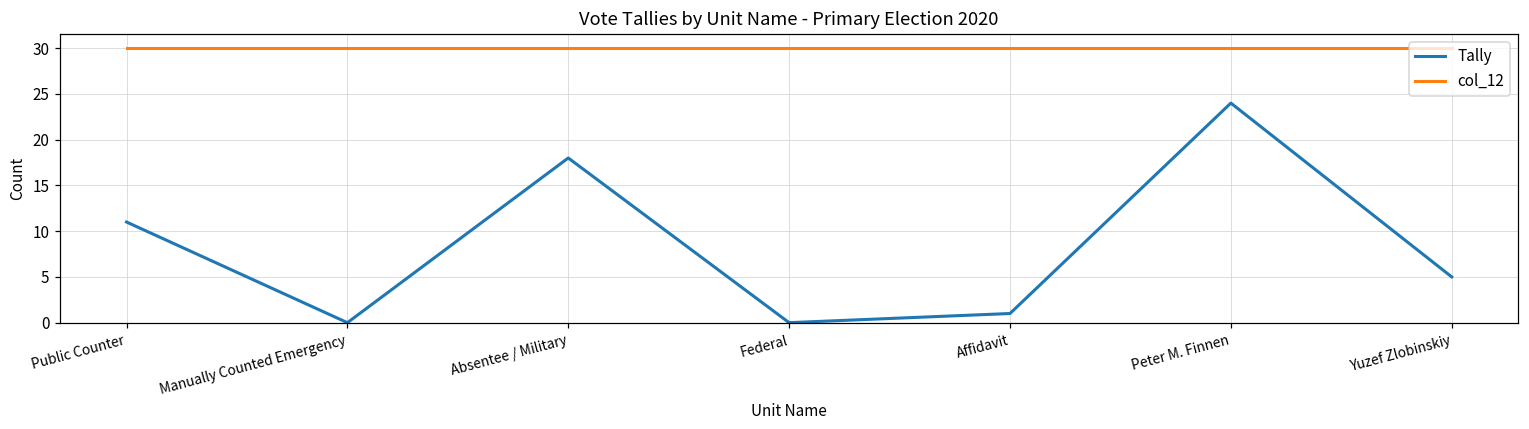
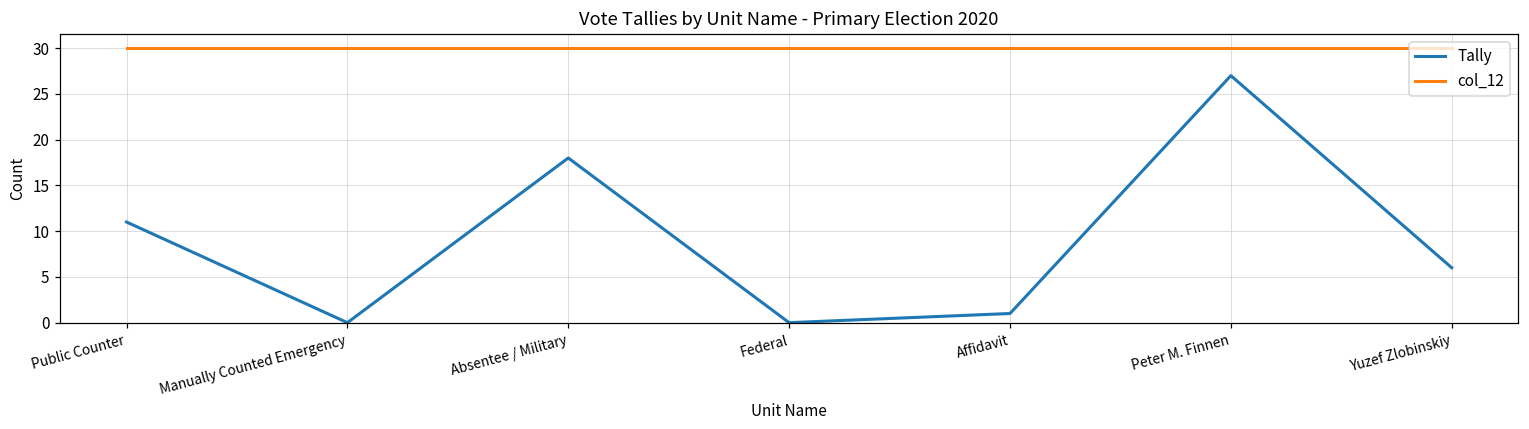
Tally, Peter M. Finnen: 24 -> 27
Tally, Yuzef Zlobinskiy: 5 -> 6
